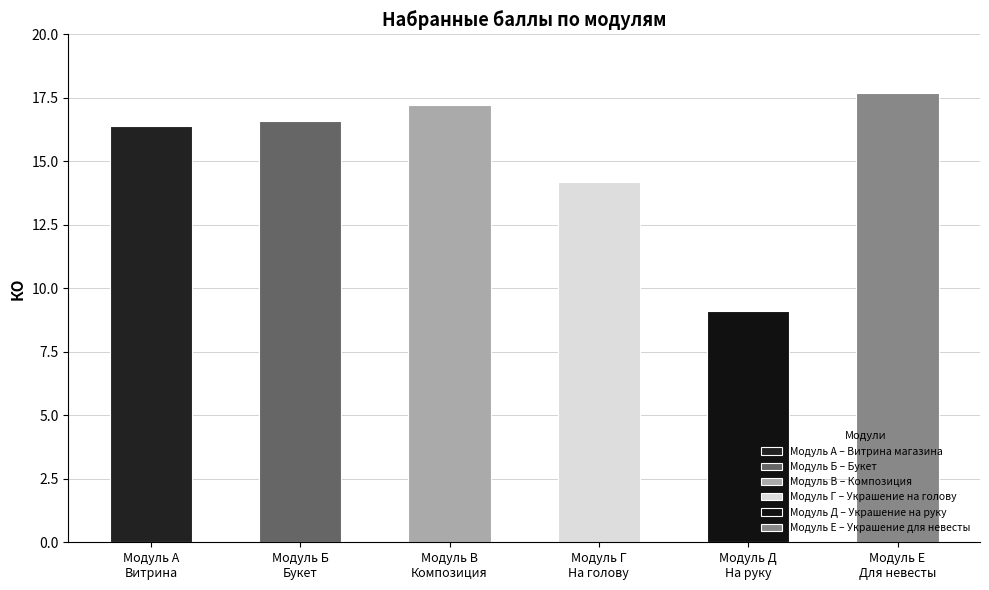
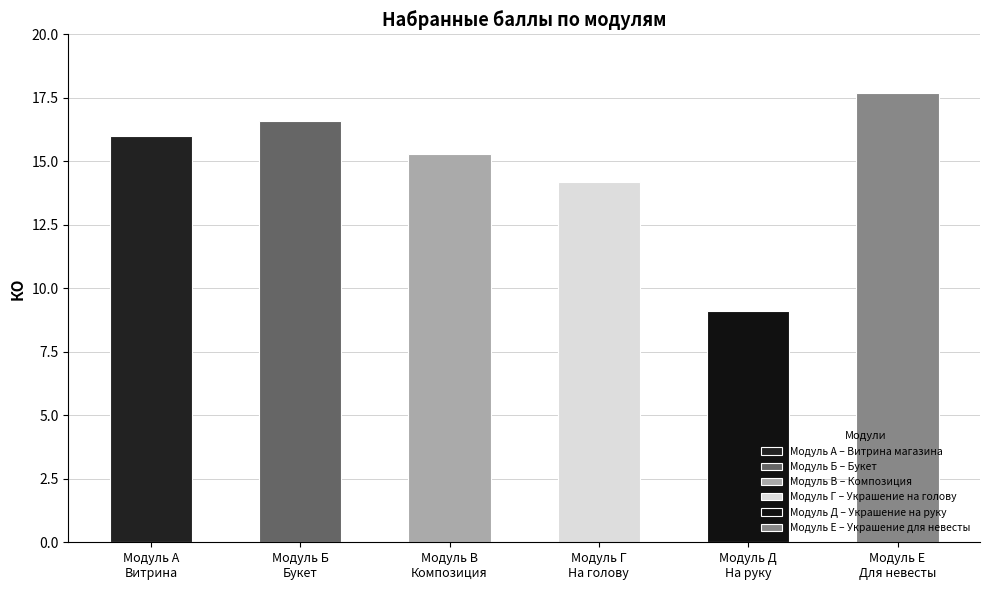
Модуль А Витрина: 16.4 -> 16.0
Модуль В Композиция: 17.2 -> 15.3
